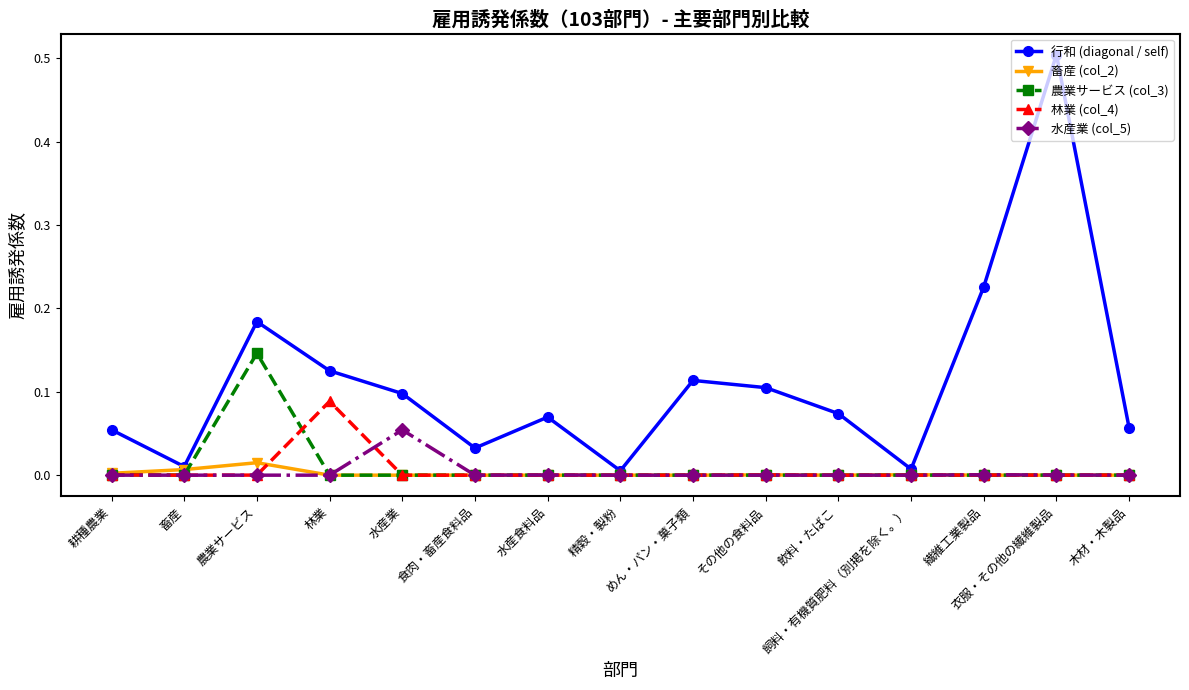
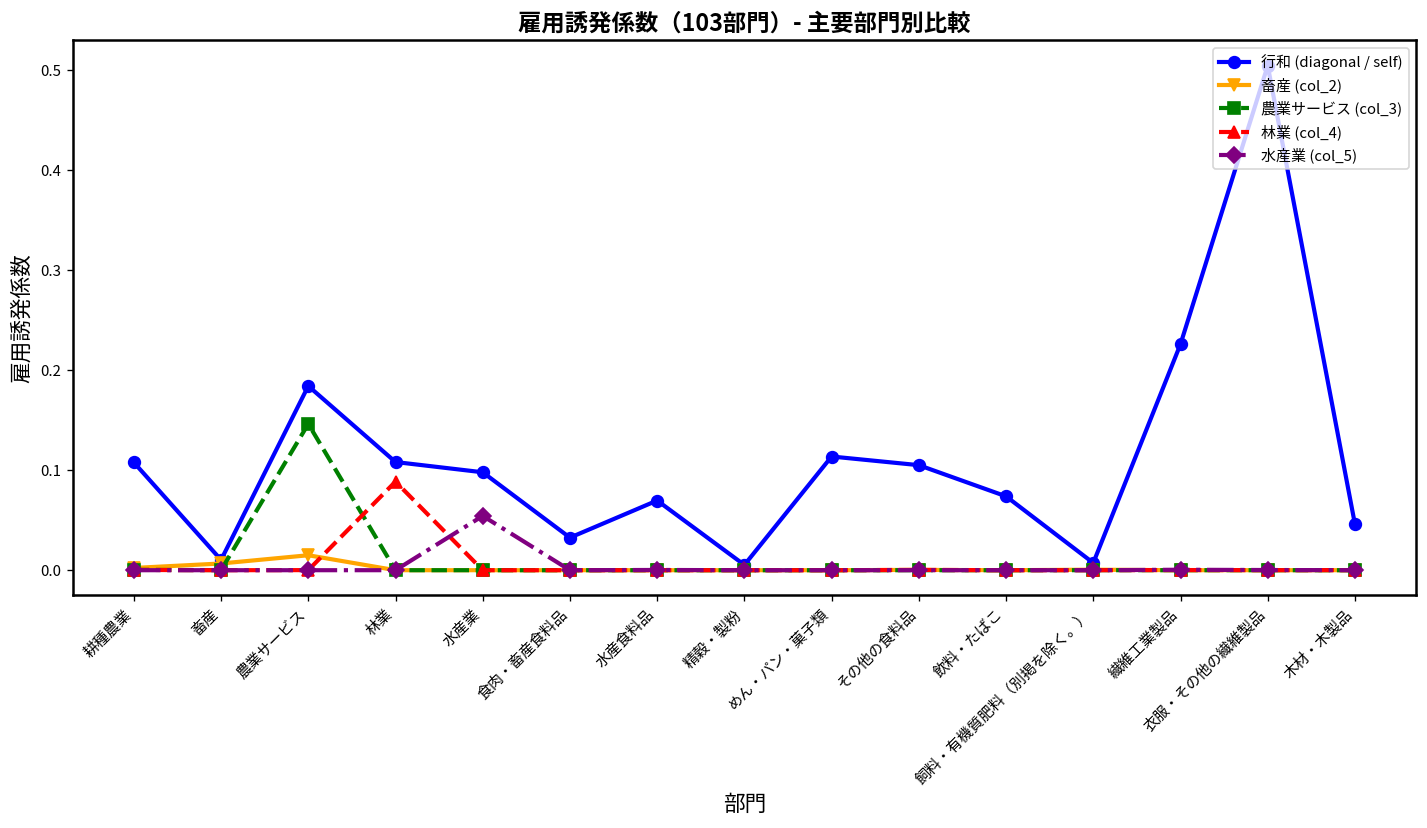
行和 (diagonal / self), 耕種農業: 0.05 -> 0.11
行和 (diagonal / self), 林業: 0.13 -> 0.11
行和 (diagonal / self), 木材・木製品: 0.06 -> 0.05
